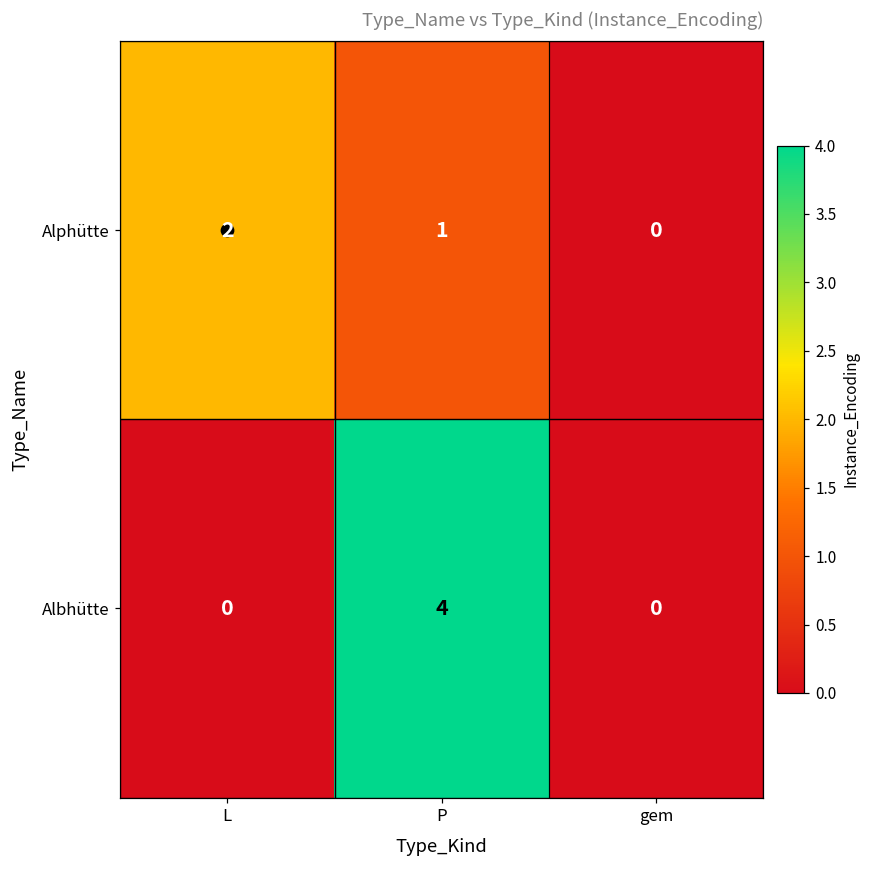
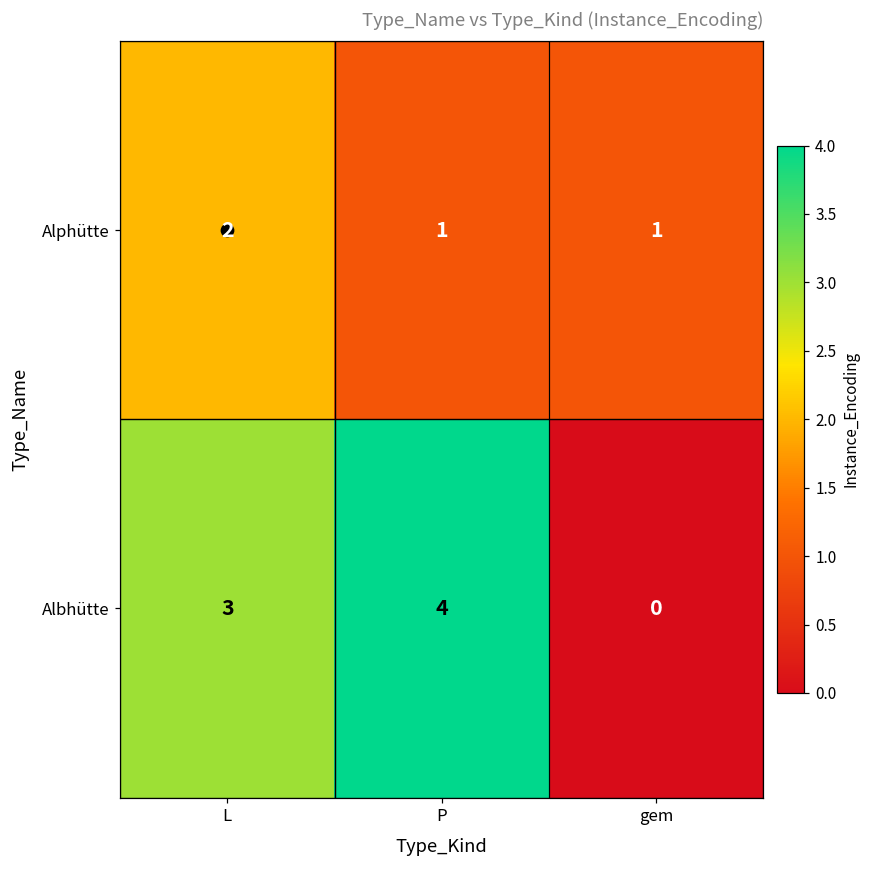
Alphütte, gem: 0 -> 1
Albhütte, L: 0 -> 3
